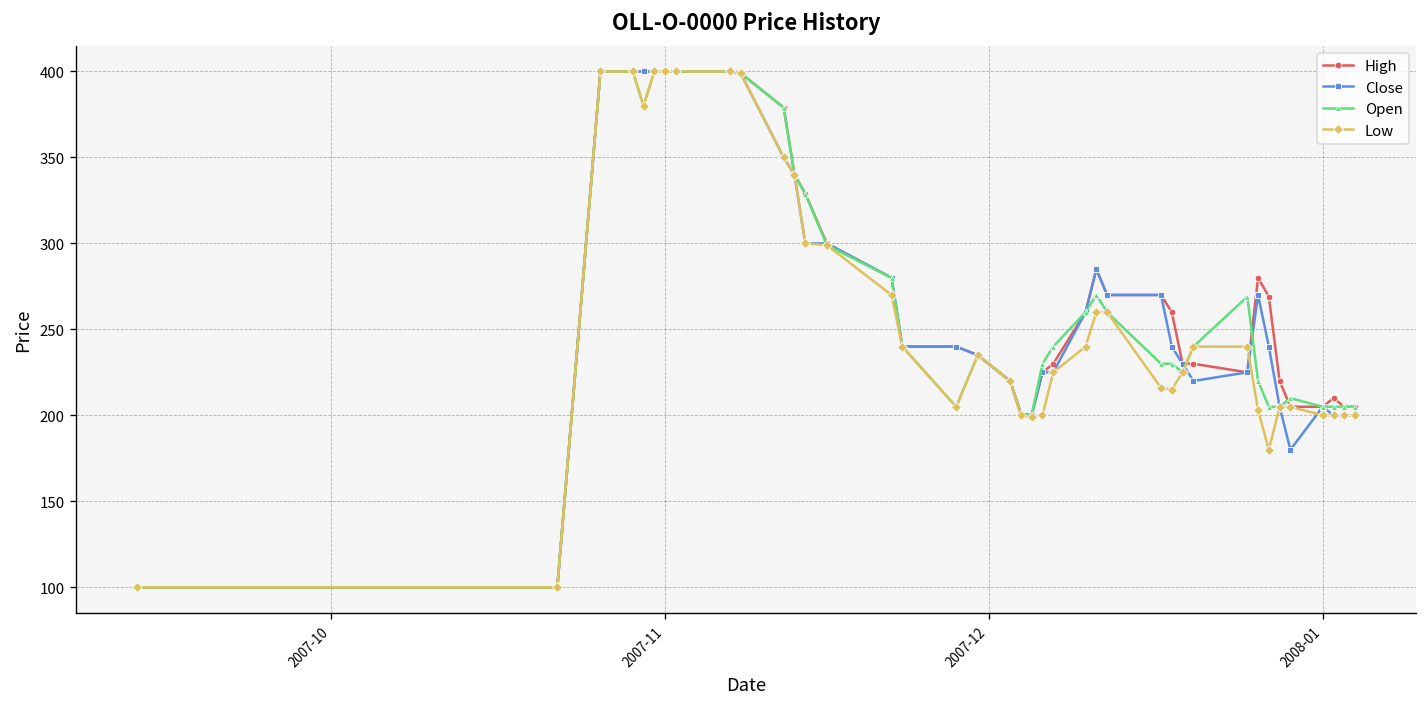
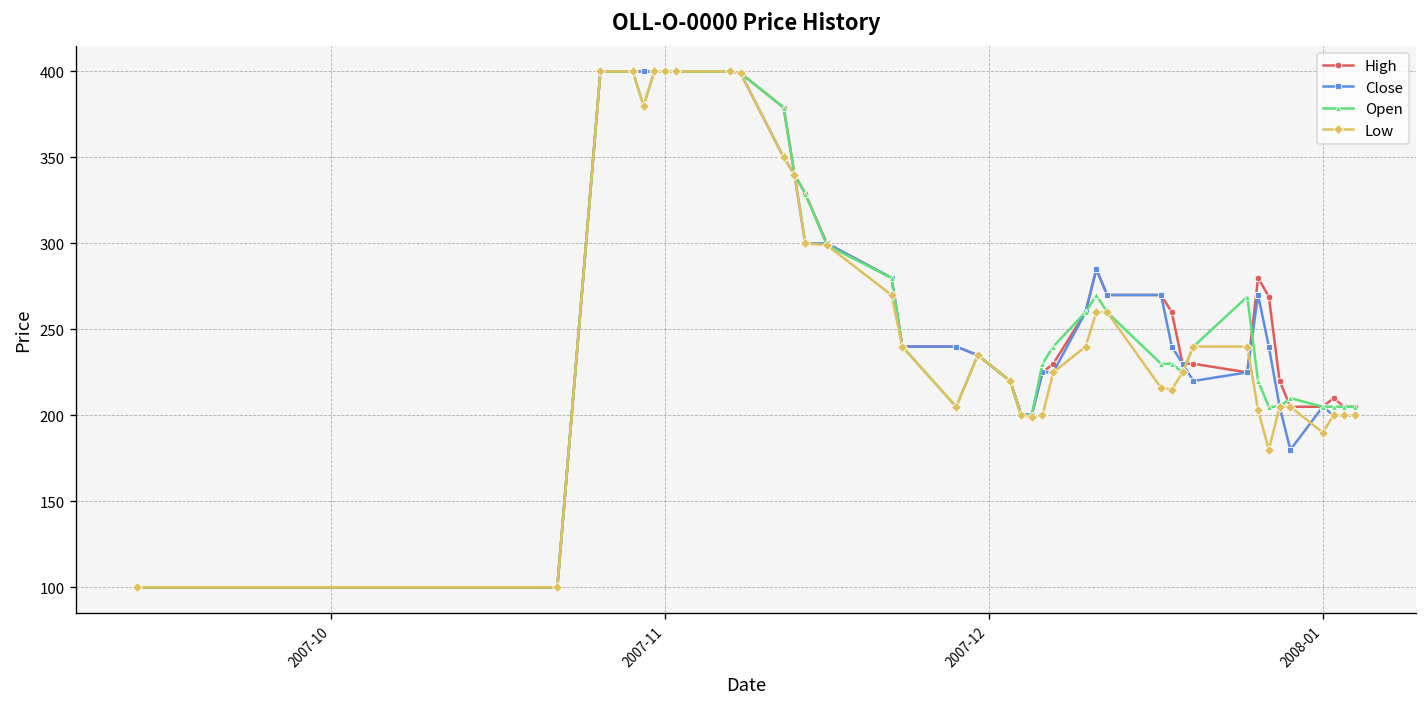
Low, 2008-01: 200 -> 190
